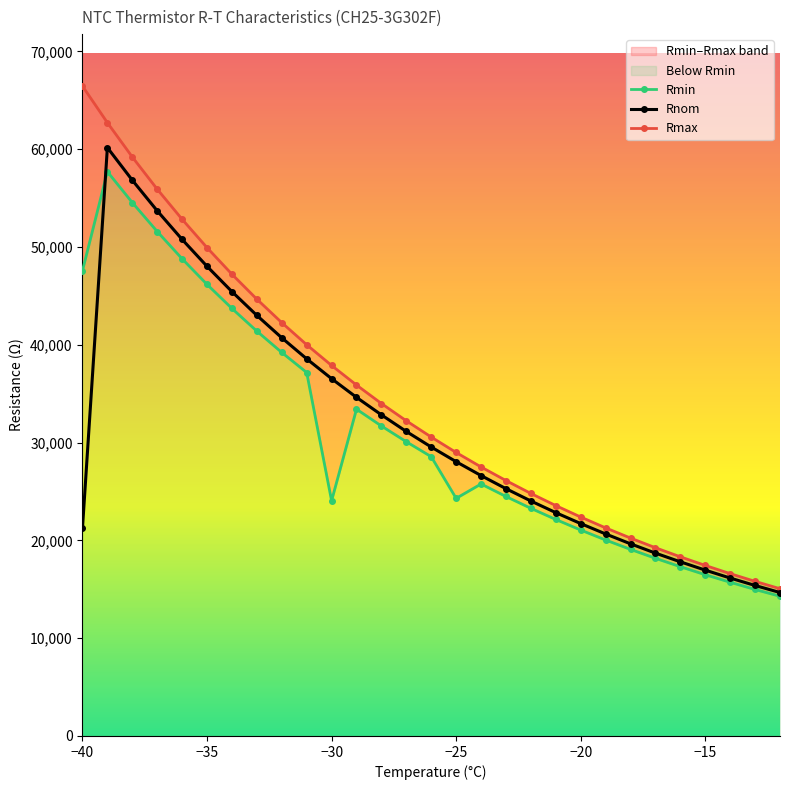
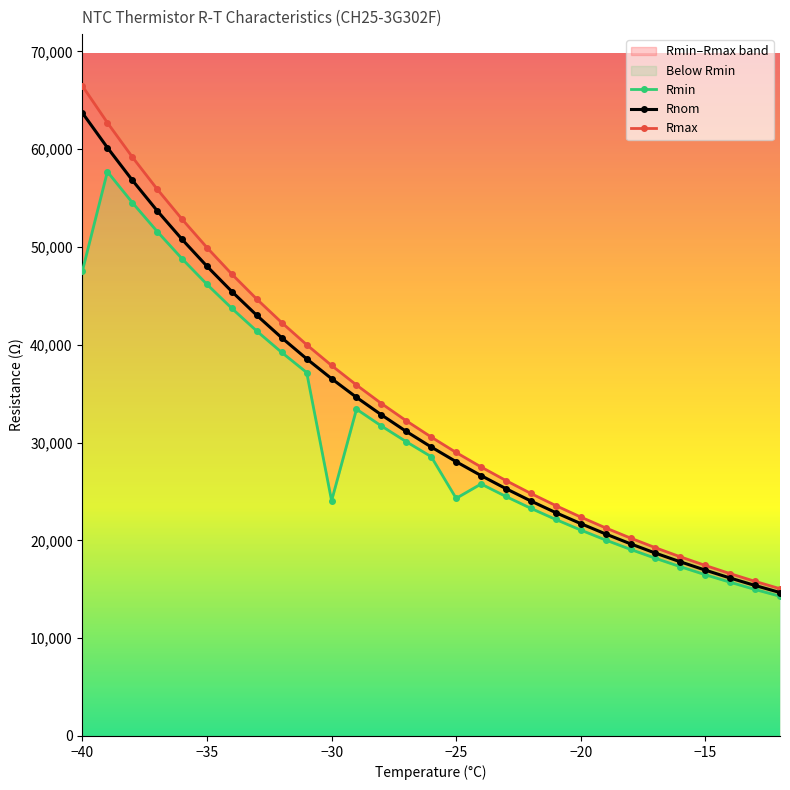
Rnom, −40: 21,000 -> 64,000
